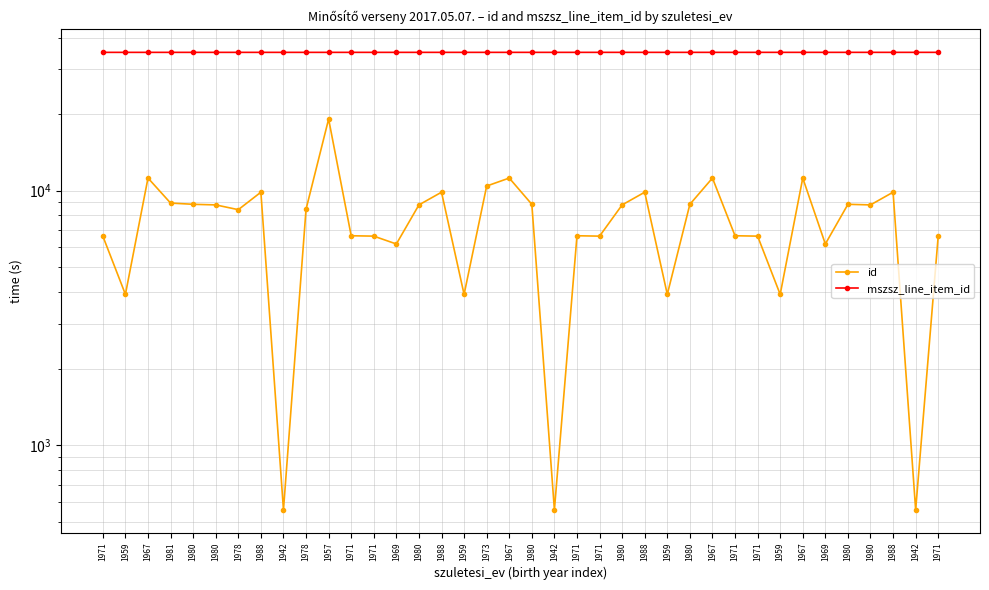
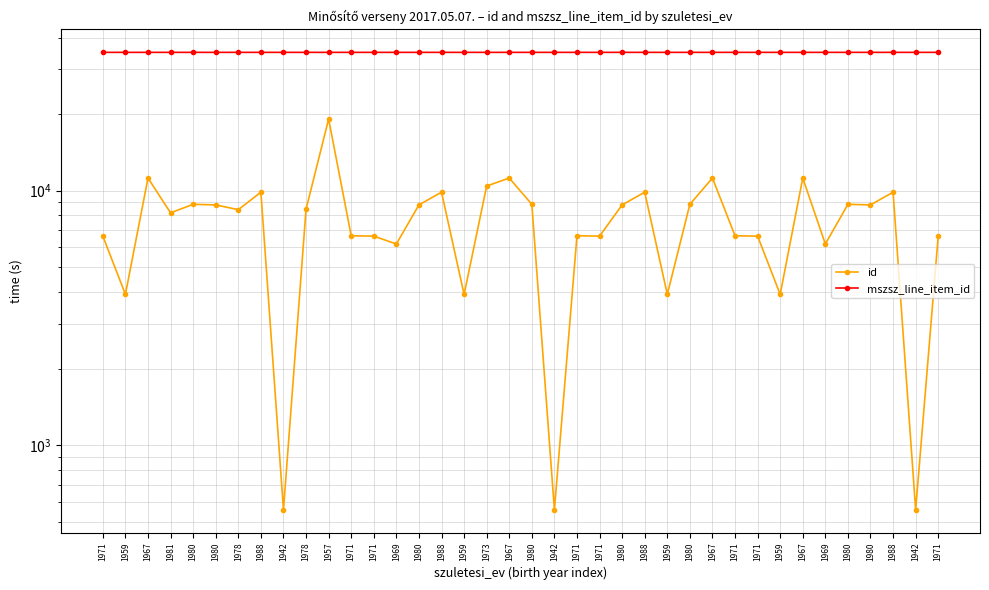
id, 1981: 8900 -> 8200
